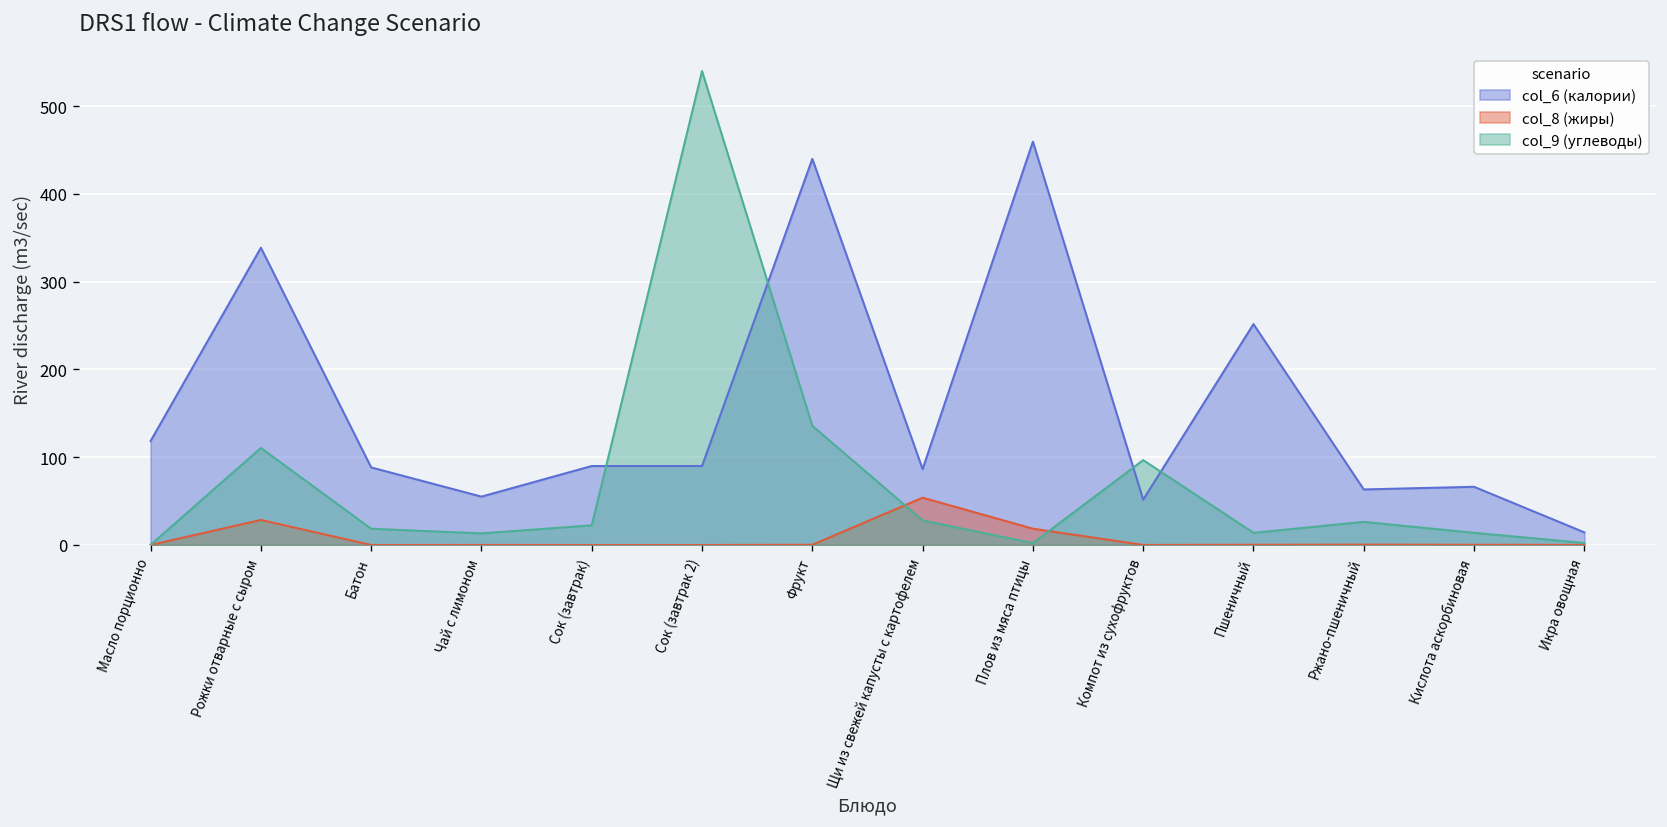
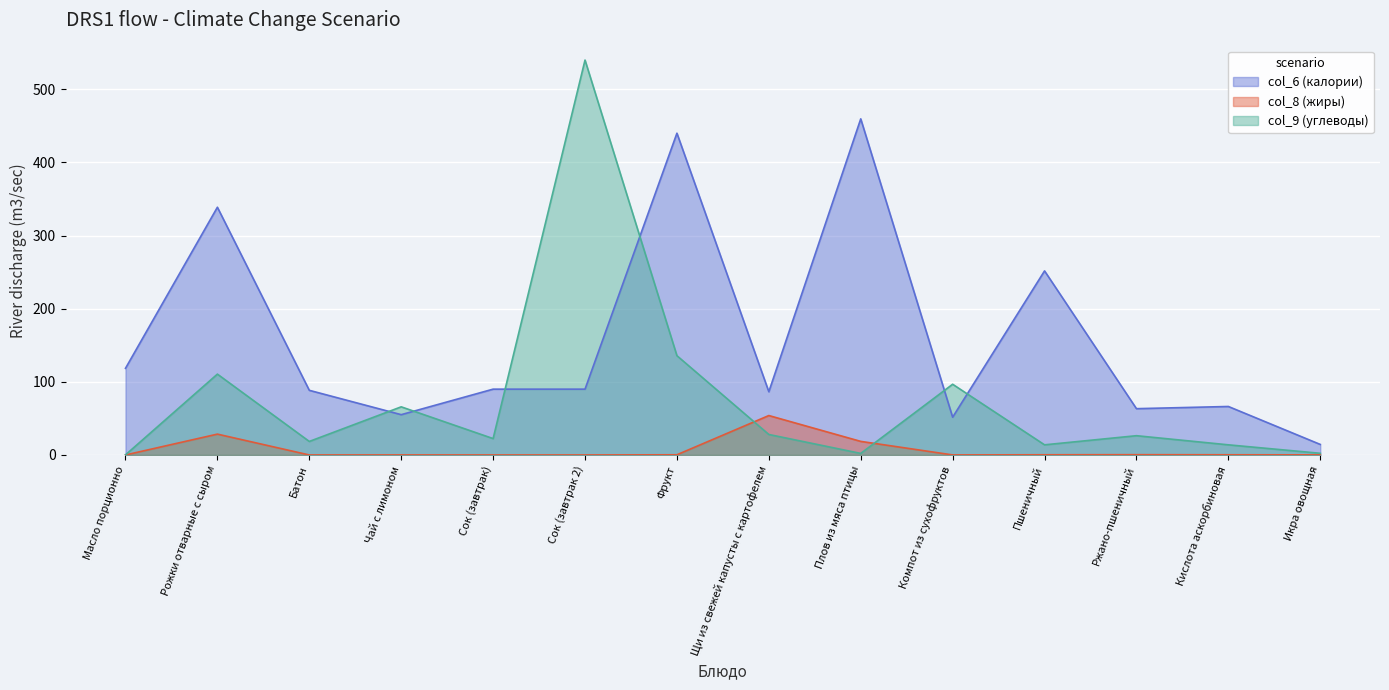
col_9 (углеводы), Чай с лимоном: 10 -> 70
